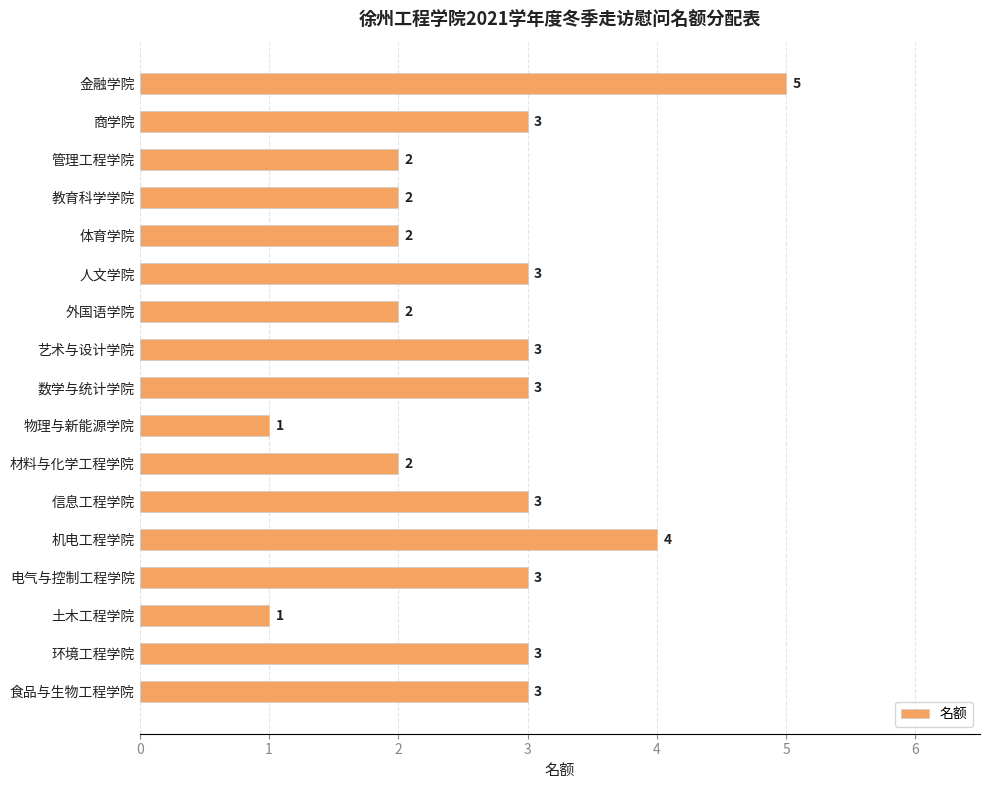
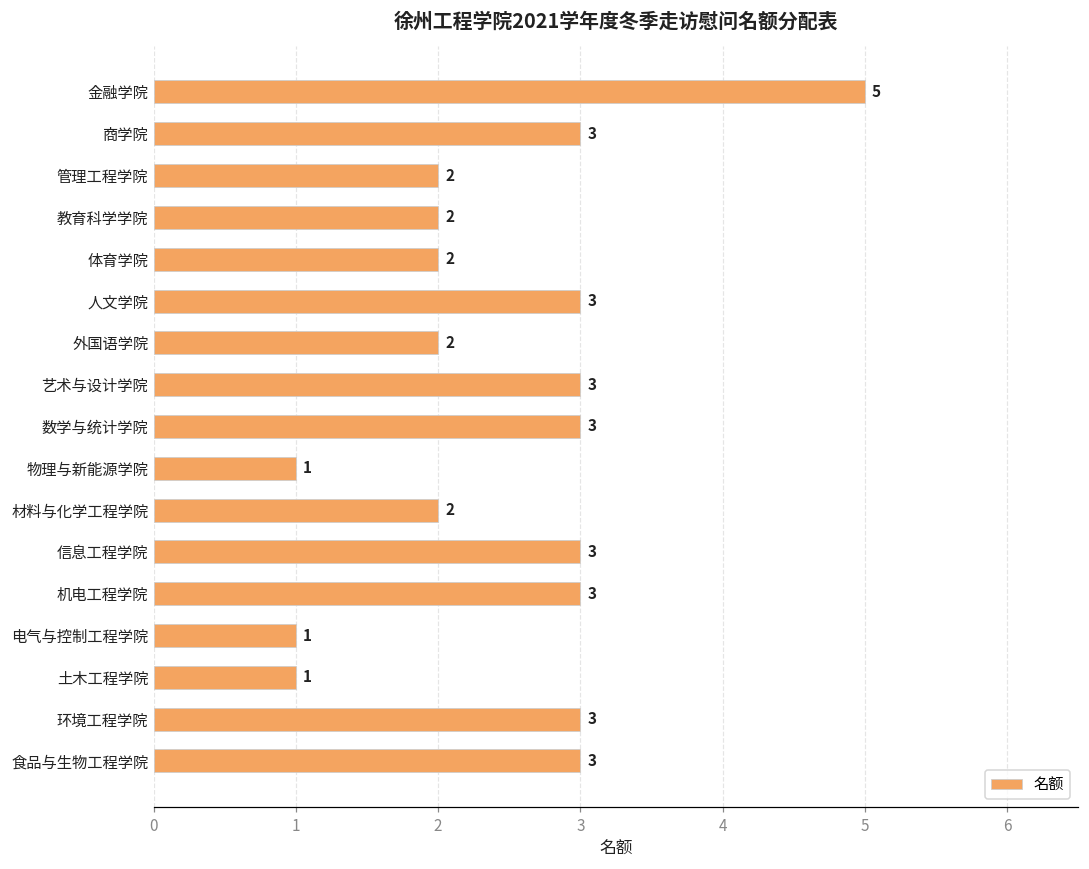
机电工程学院: 4 -> 3
电气与控制工程学院: 3 -> 1
